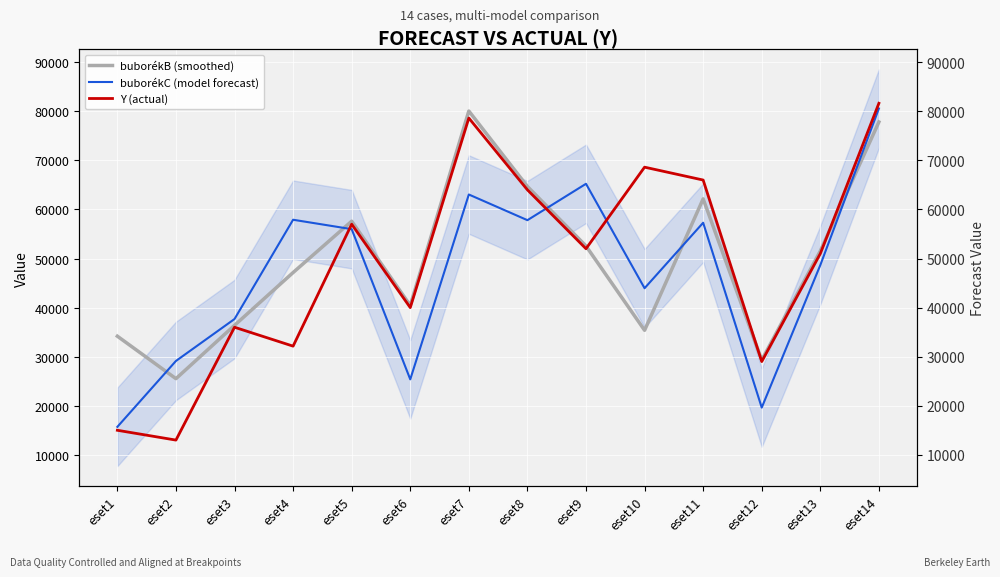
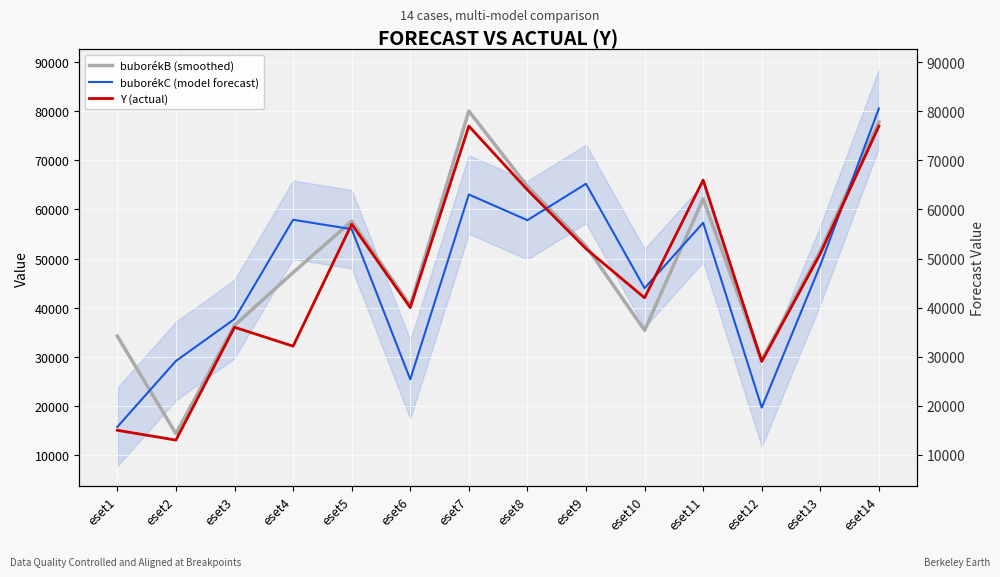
buborékB (smoothed), eset2: 26000 -> 14000
Y (actual), eset7: 79000 -> 77000
Y (actual), eset10: 69000 -> 42000
Y (actual), eset14: 82000 -> 77000
